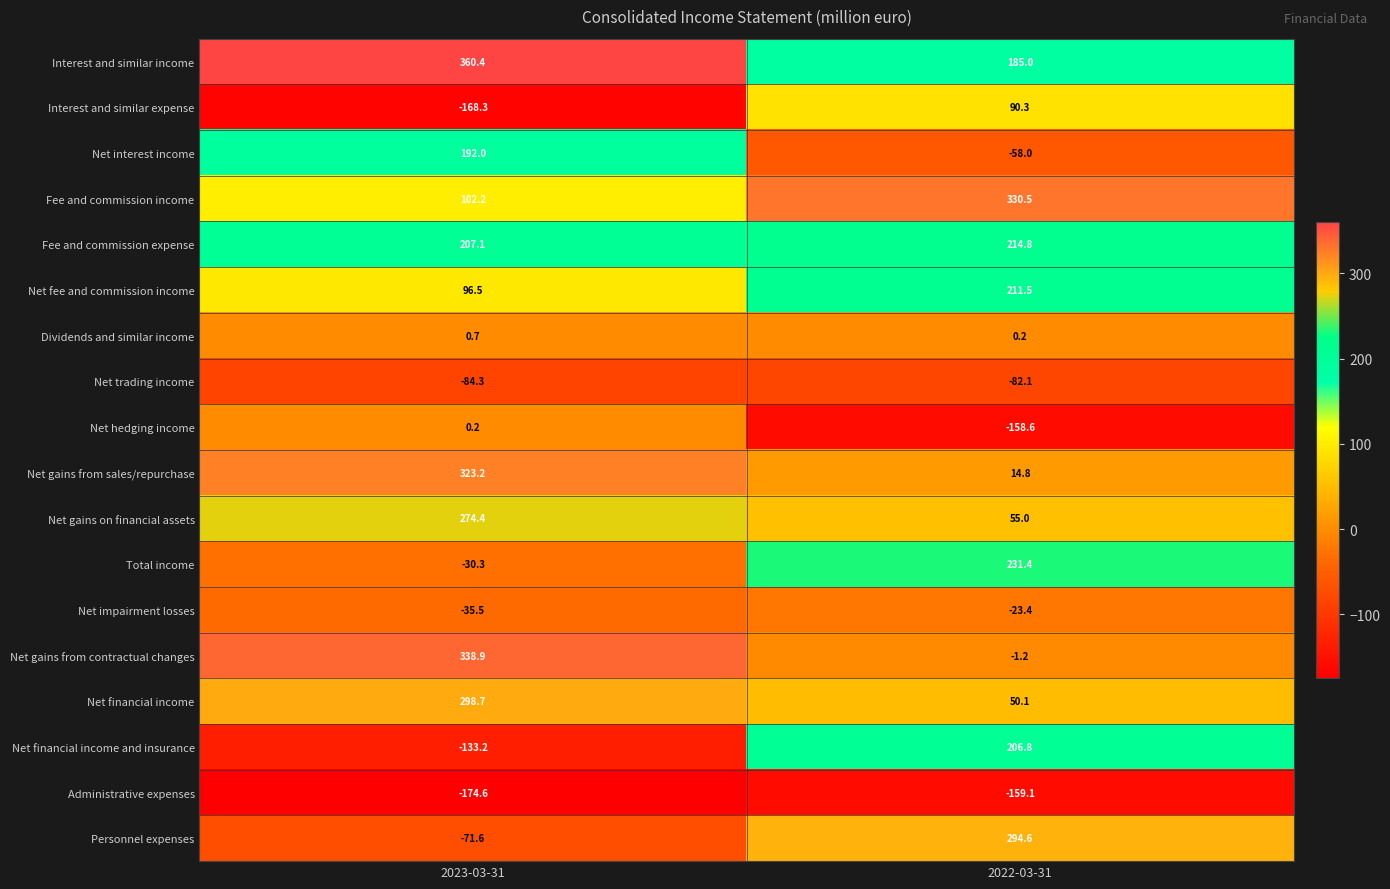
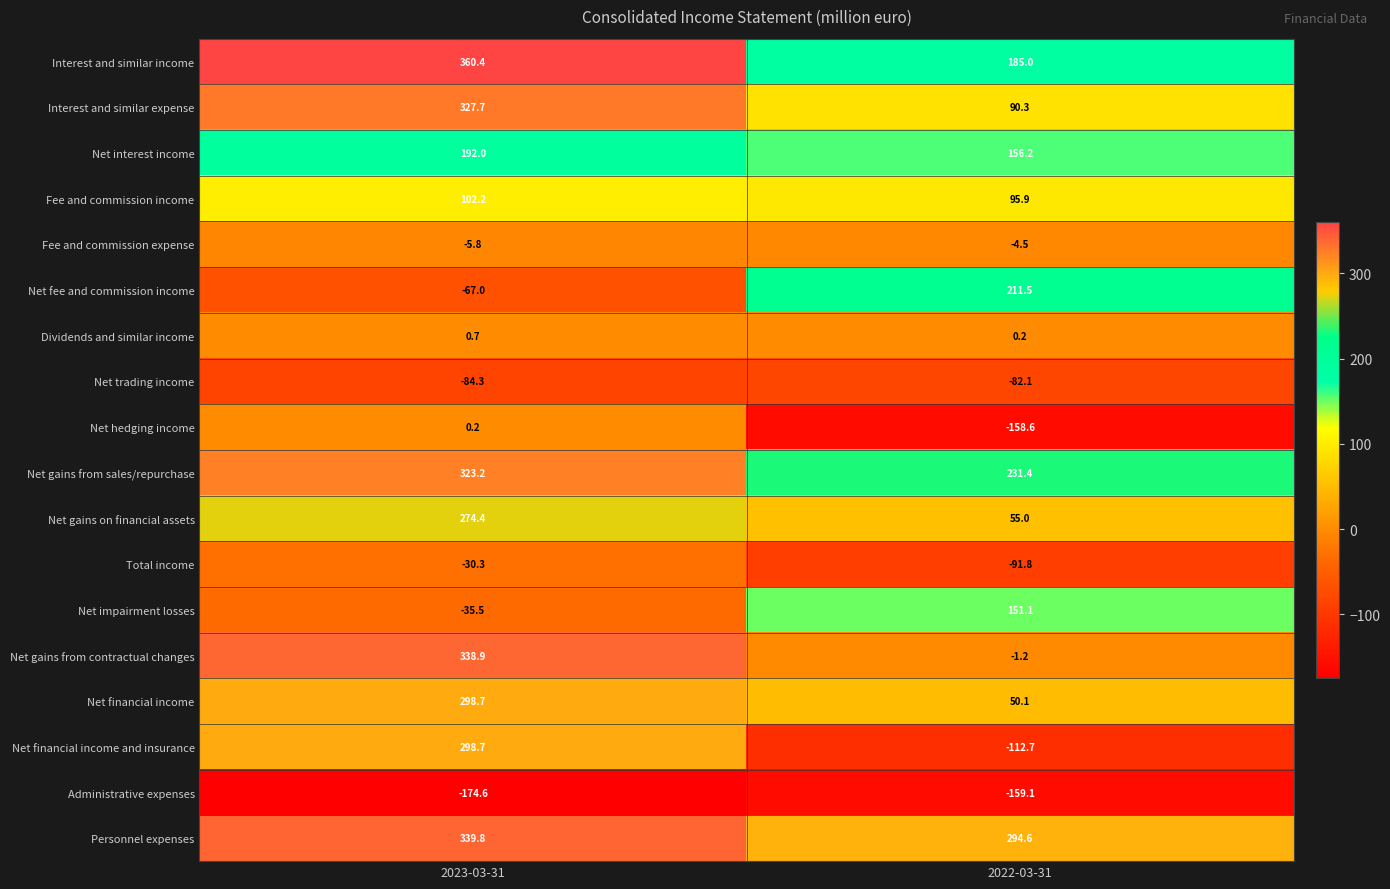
Interest and similar expense, 2023-03-31: -168.3 -> 327.7
Net interest income, 2022-03-31: -58.0 -> 156.2
Fee and commission income, 2022-03-31: 330.5 -> 95.9
Fee and commission expense, 2023-03-31: 207.1 -> -5.8
Fee and commission expense, 2022-03-31: 214.8 -> -4.5
Net fee and commission income, 2023-03-31: 96.5 -> -67.0
Net gains from sales/repurchase, 2022-03-31: 14.8 -> 231.4
Total income, 2022-03-31: 231.4 -> -91.8
Net impairment losses, 2022-03-31: -23.4 -> 151.1
Net financial income and insurance, 2023-03-31: -133.2 -> 298.7
Net financial income and insurance, 2022-03-31: 206.8 -> -112.7
Personnel expenses, 2023-03-31: -71.6 -> 339.8
